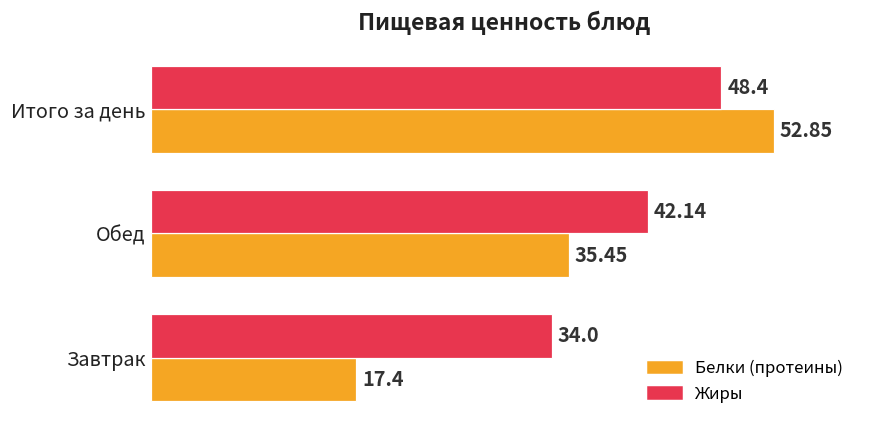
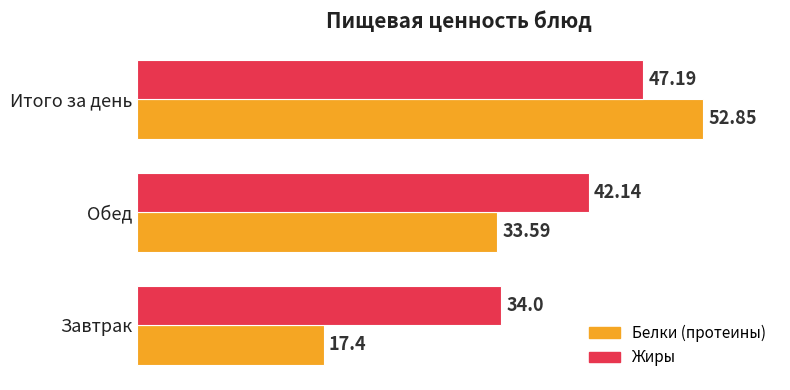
Жиры, Итого за день: 48.4 -> 47.19
Белки (протеины), Обед: 35.45 -> 33.59
